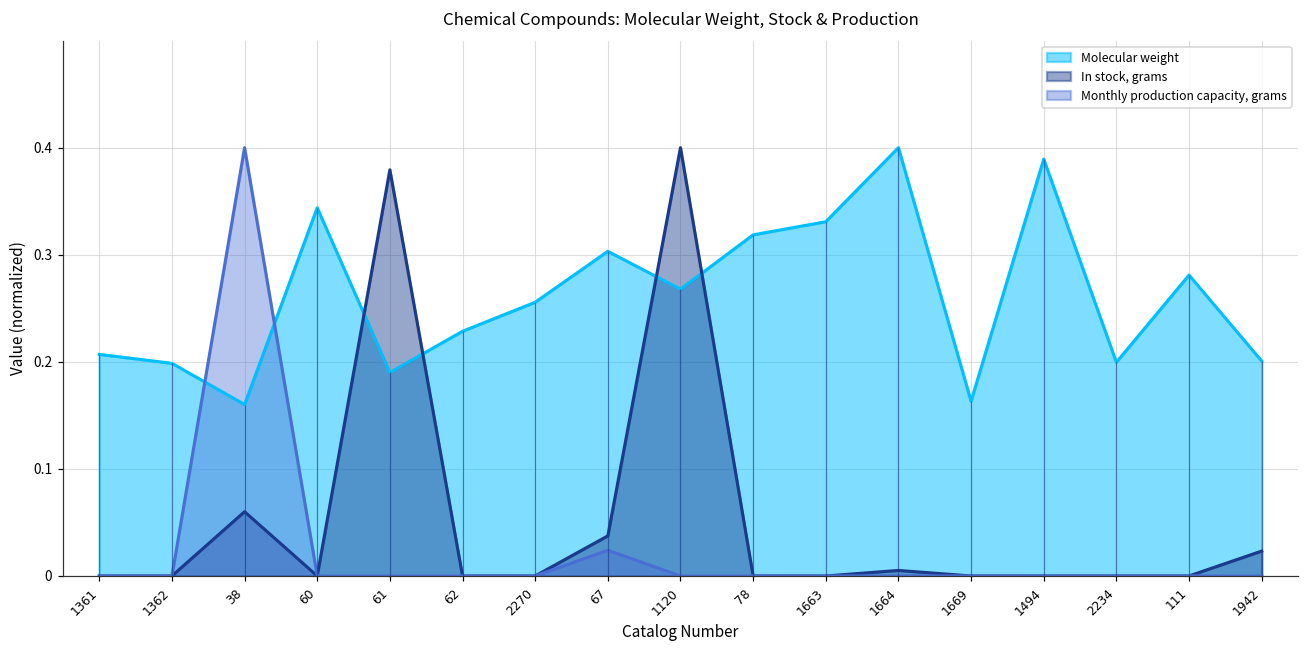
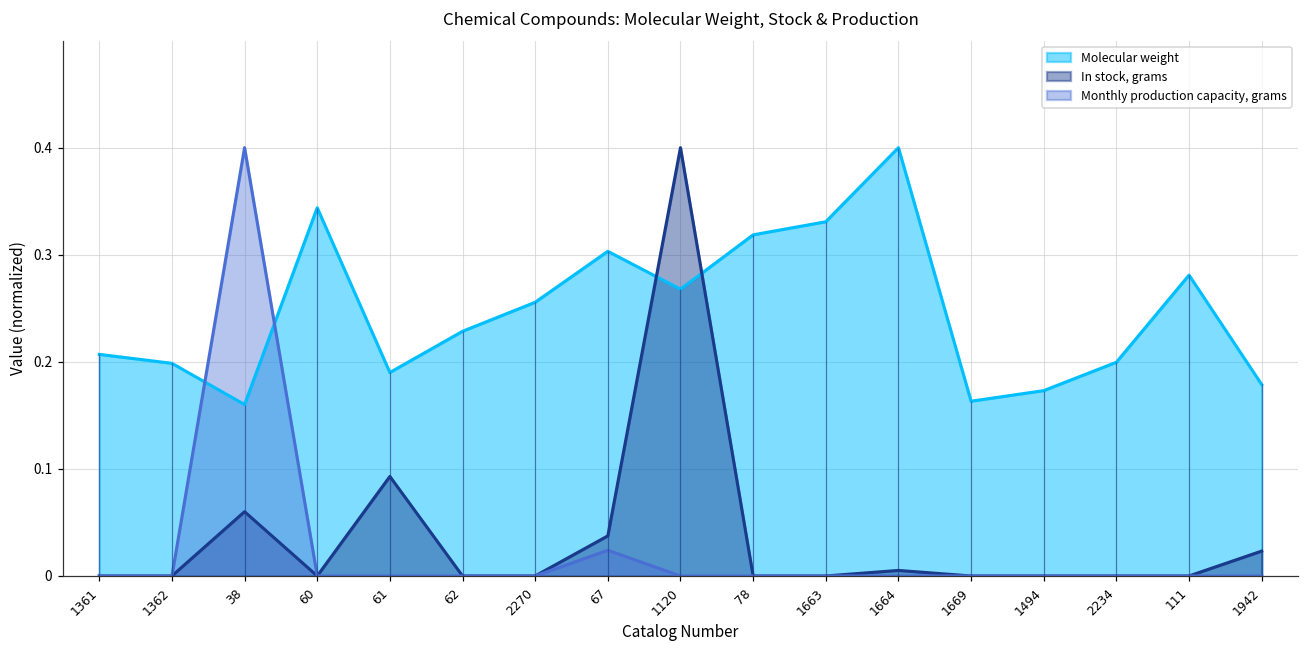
In stock, grams, 61: 0.38 -> 0.09
Molecular weight, 1494: 0.39 -> 0.17
Molecular weight, 1942: 0.20 -> 0.18
